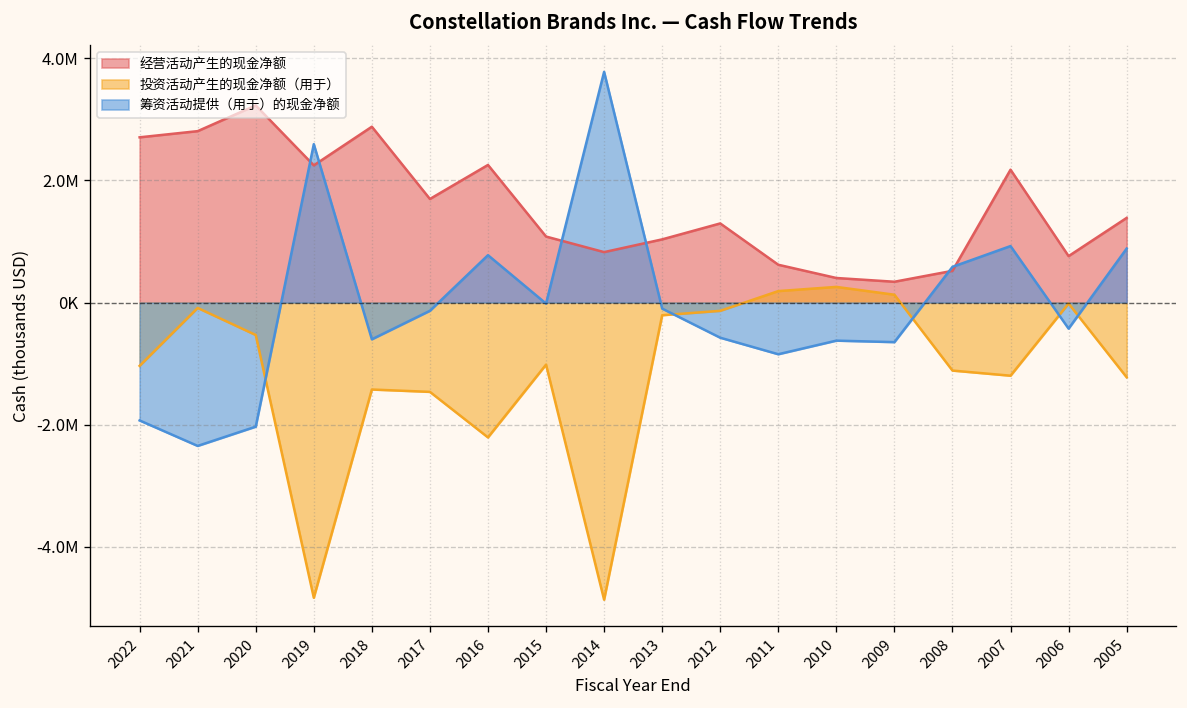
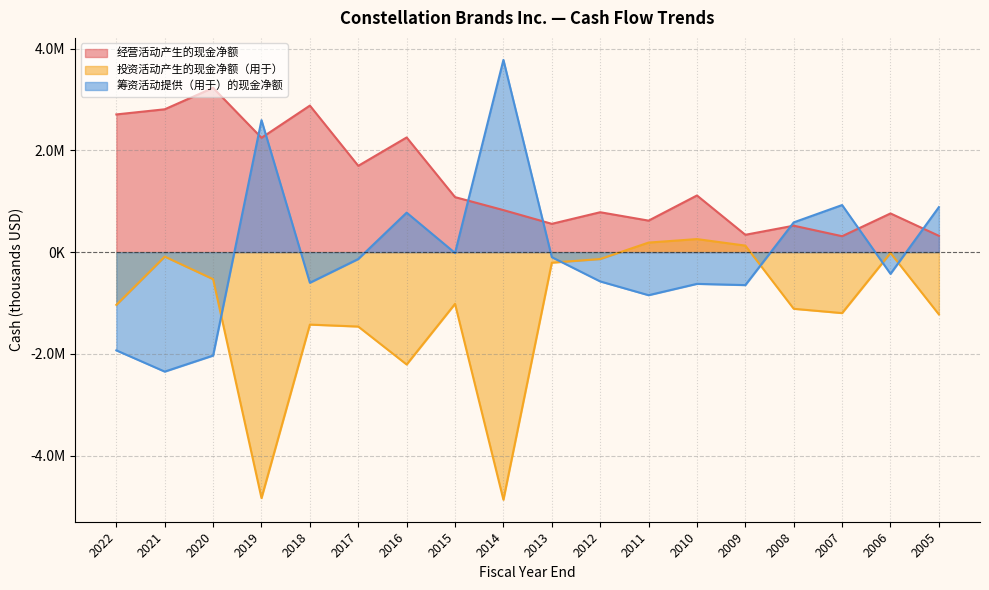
经营活动产生的现金净额, 2013: 1000000 -> 600000
经营活动产生的现金净额, 2012: 1300000 -> 800000
经营活动产生的现金净额, 2010: 400000 -> 1100000
经营活动产生的现金净额, 2007: 2200000 -> 300000
经营活动产生的现金净额, 2005: 1400000 -> 300000
